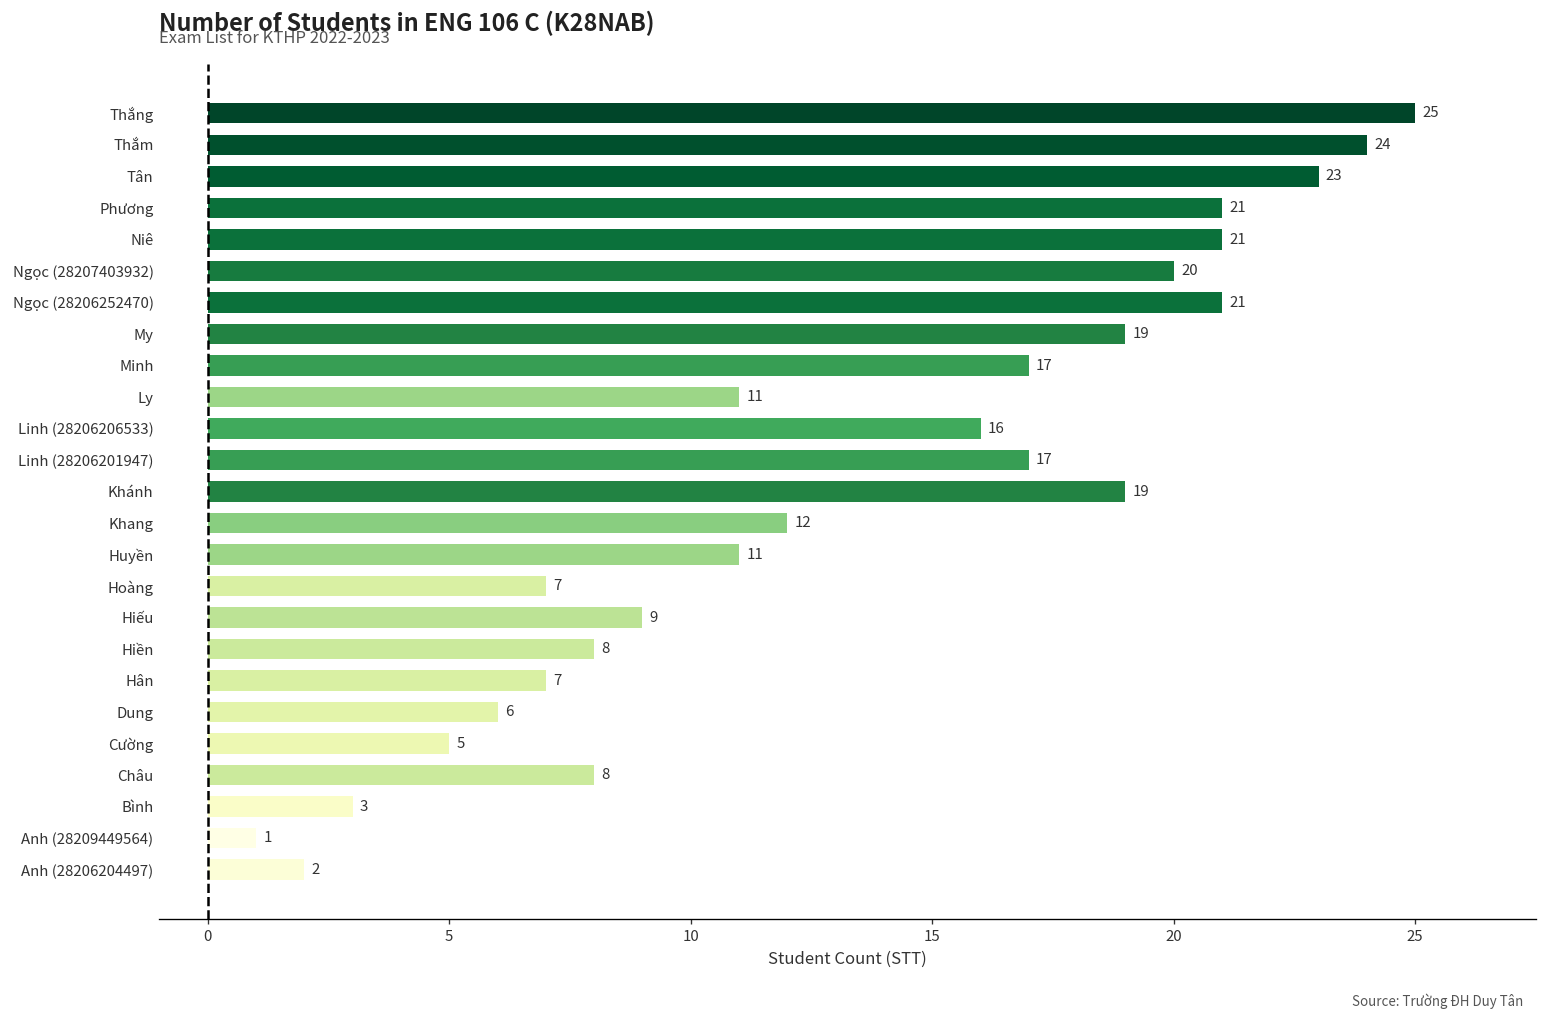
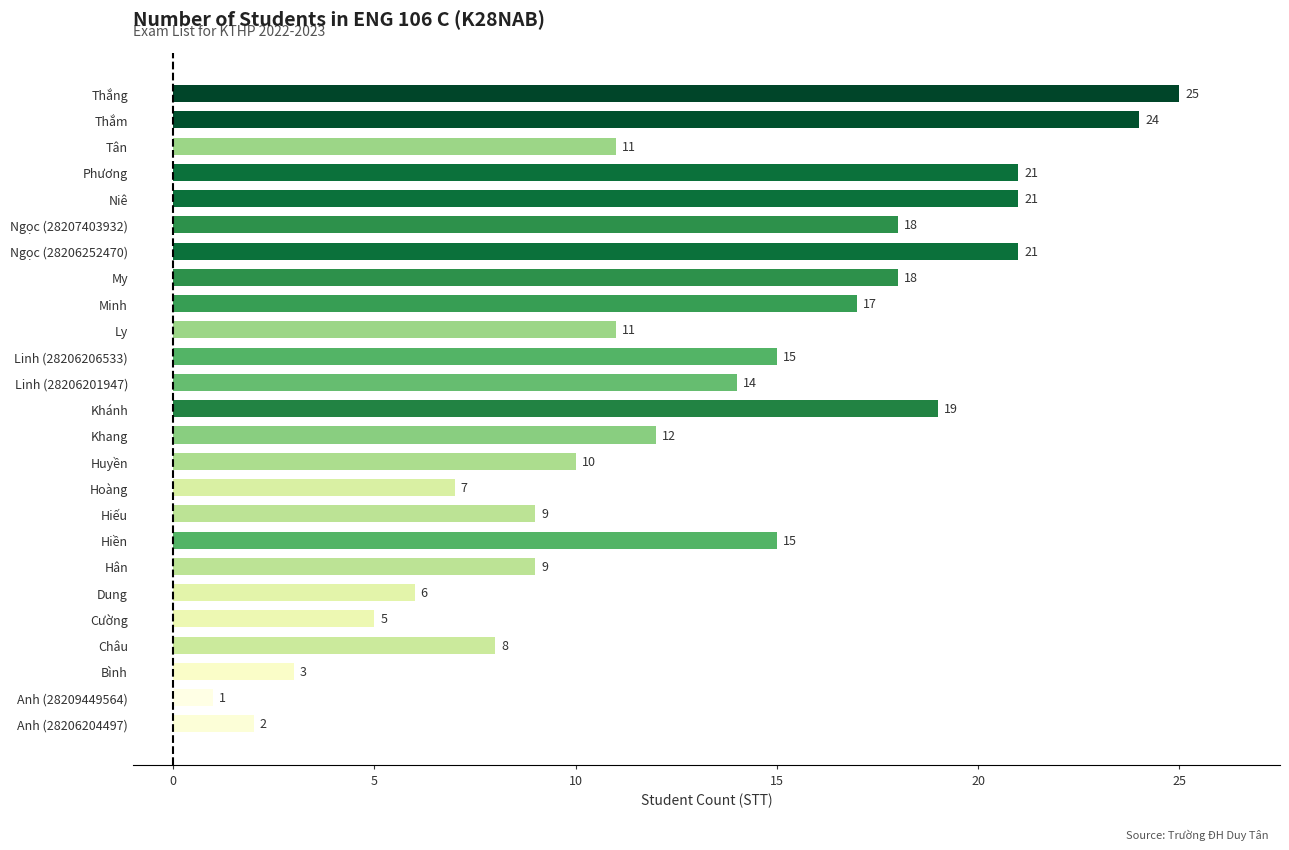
Tân: 23 -> 11
Ngọc (28207403932): 20 -> 18
My: 19 -> 18
Linh (28206206533): 16 -> 15
Linh (28206201947): 17 -> 14
Huyền: 11 -> 10
Hiền: 8 -> 15
Hân: 7 -> 9
